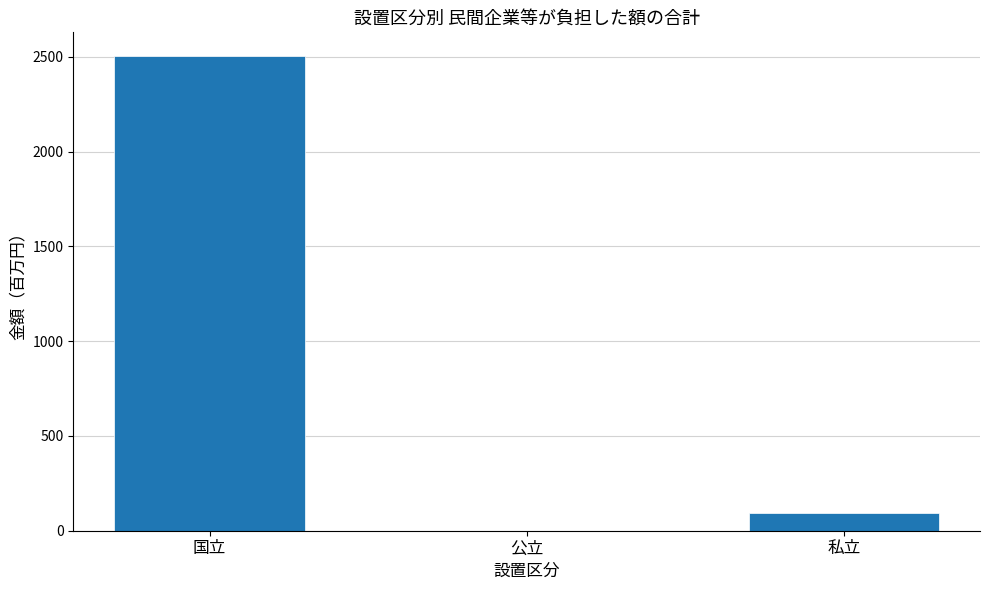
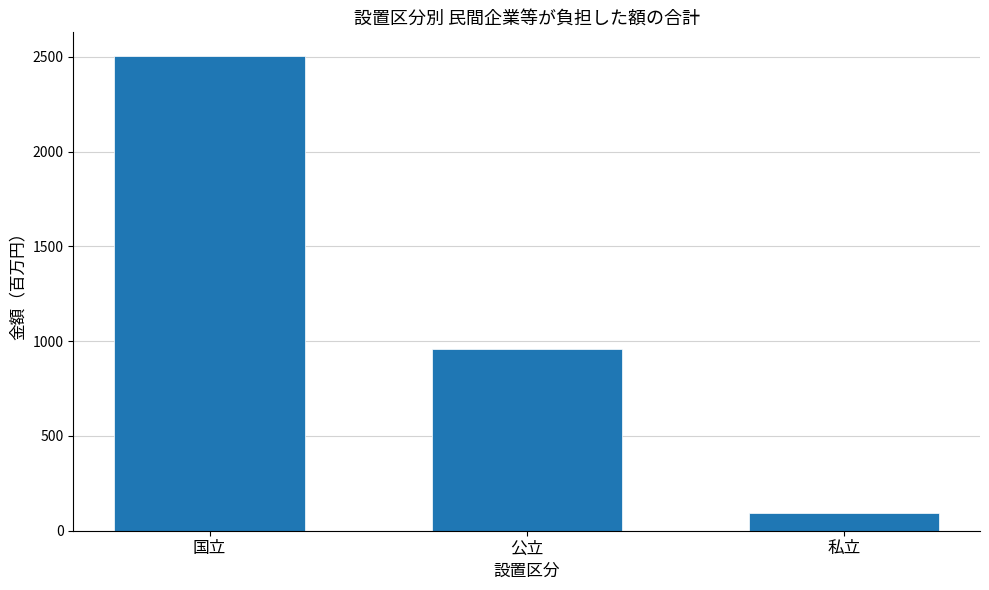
公立: 0 -> 960
